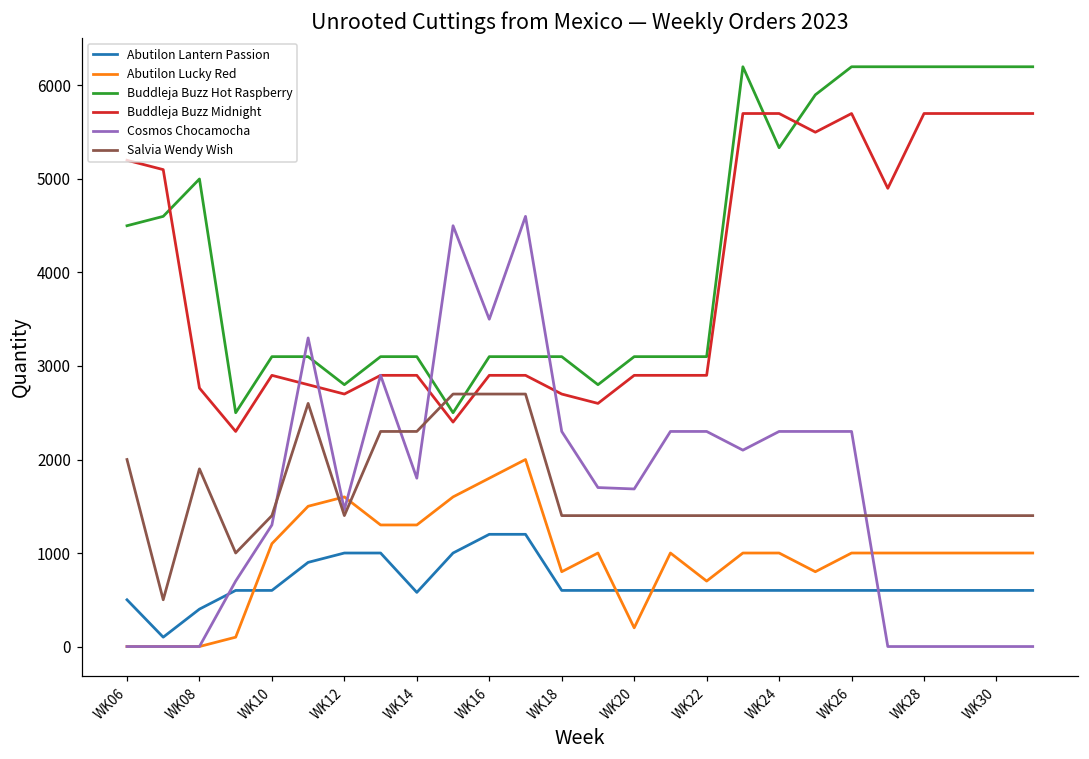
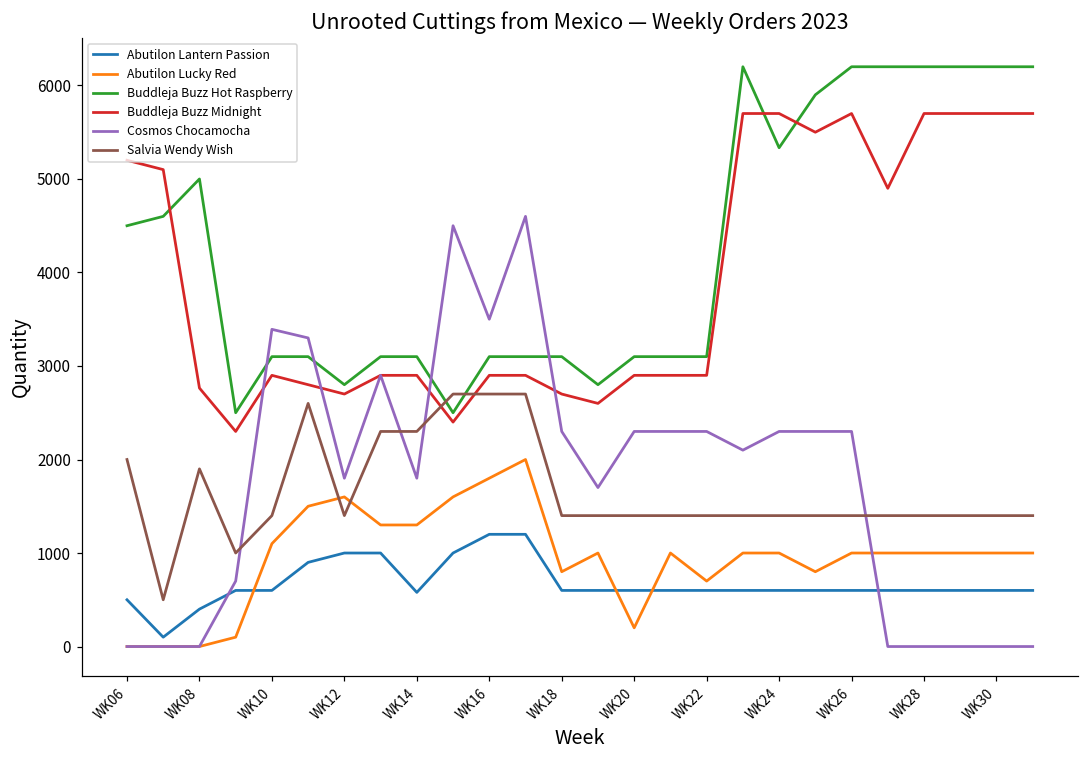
Cosmos Chocamocha, WK10: 1300 -> 3400
Cosmos Chocamocha, WK12: 1500 -> 1800
Cosmos Chocamocha, WK20: 1700 -> 2300
